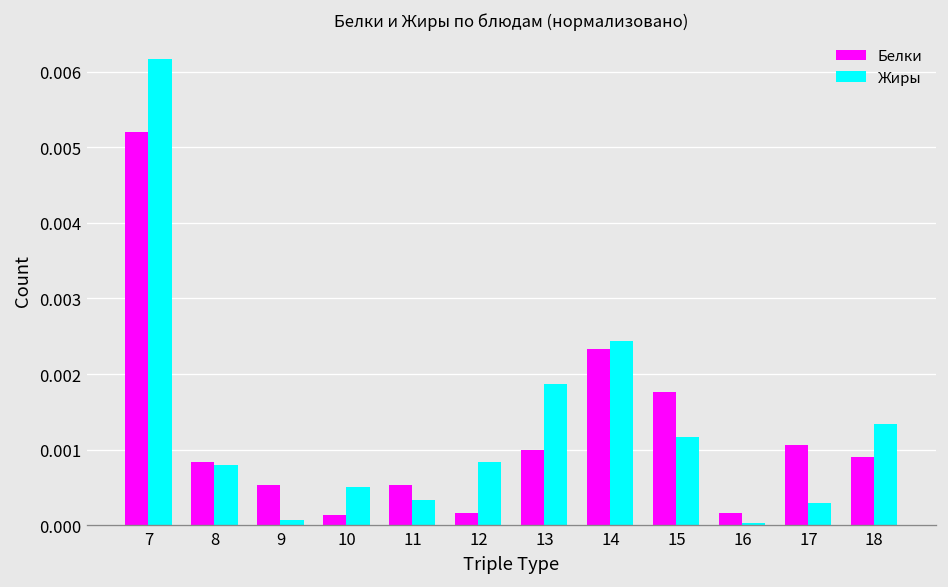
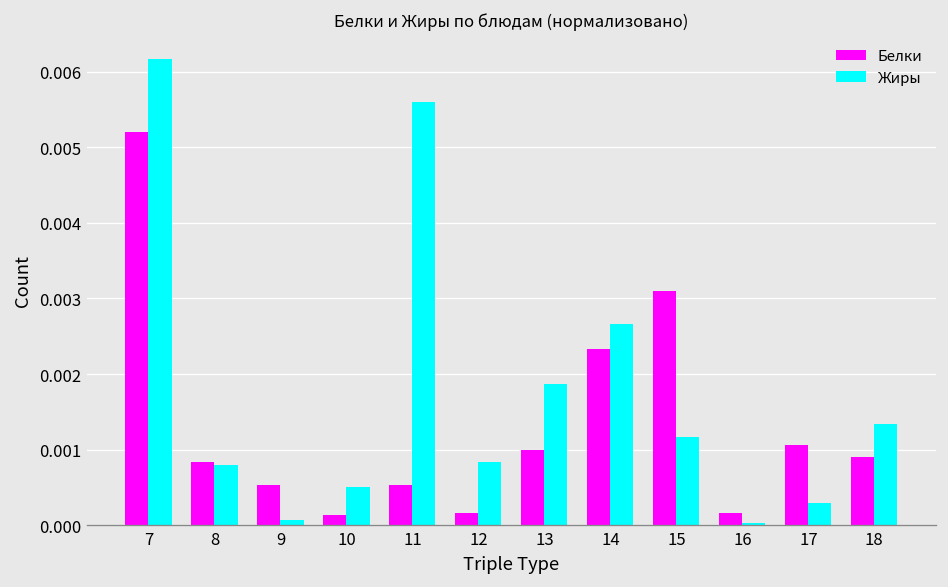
Жиры, 11: 0.0003 -> 0.0056
Жиры, 14: 0.0024 -> 0.0027
Белки, 15: 0.0018 -> 0.0031
